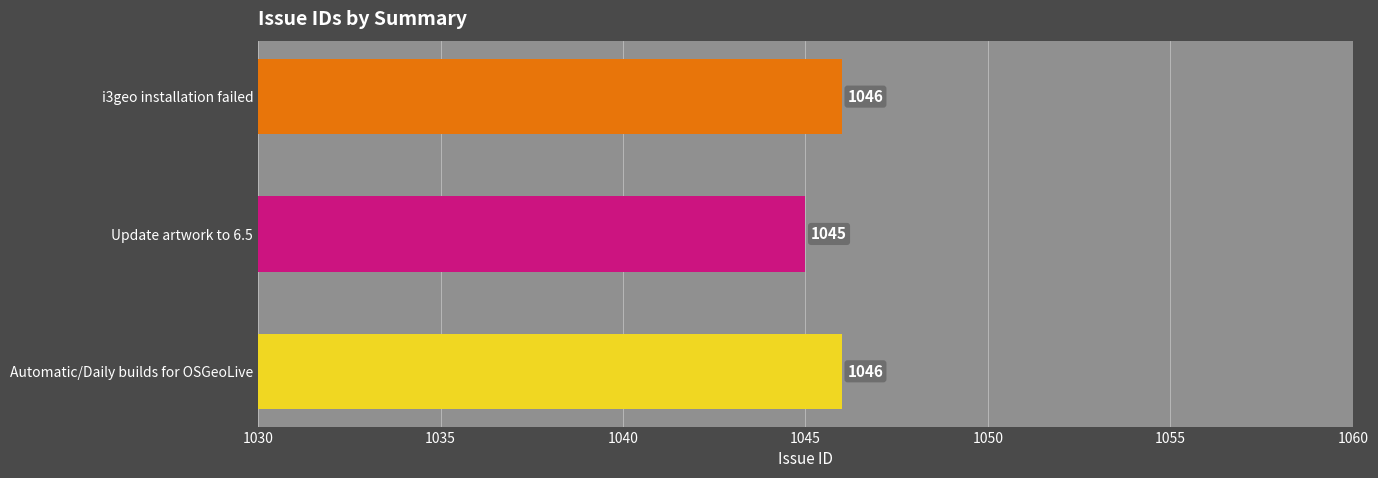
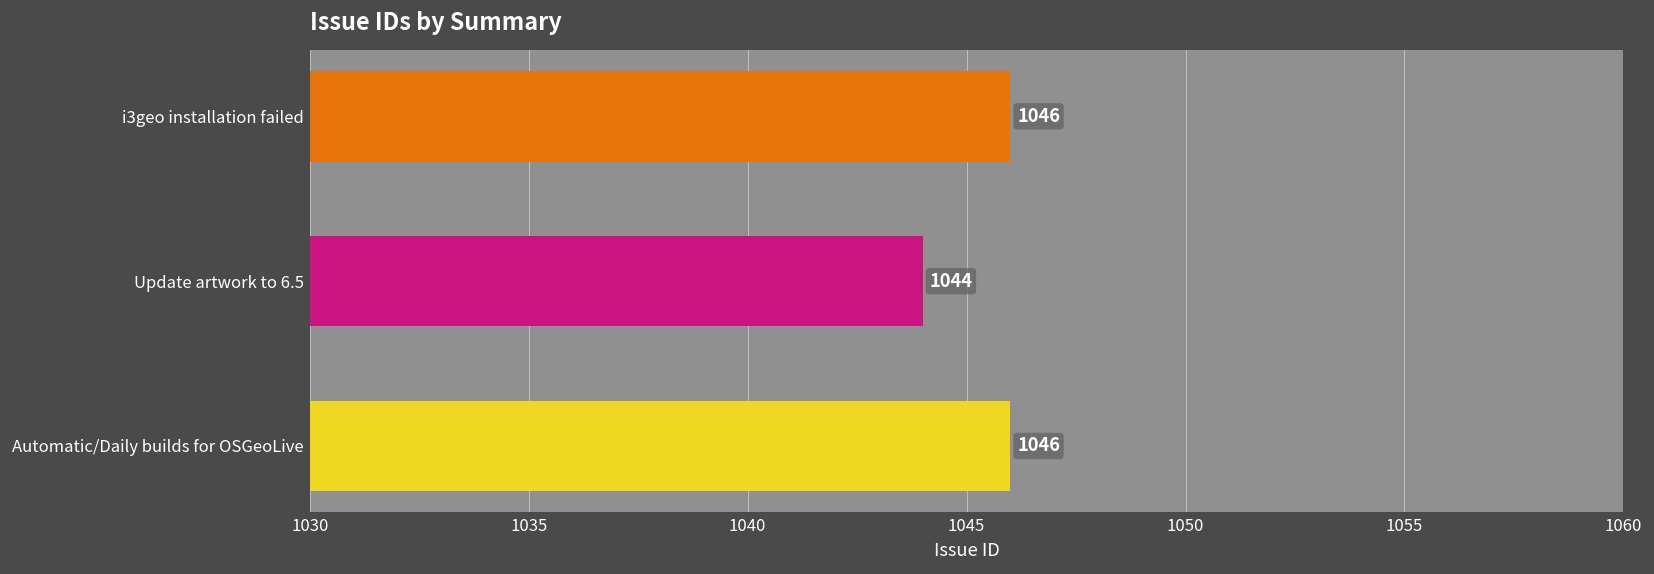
Update artwork to 6.5: 1045 -> 1044
